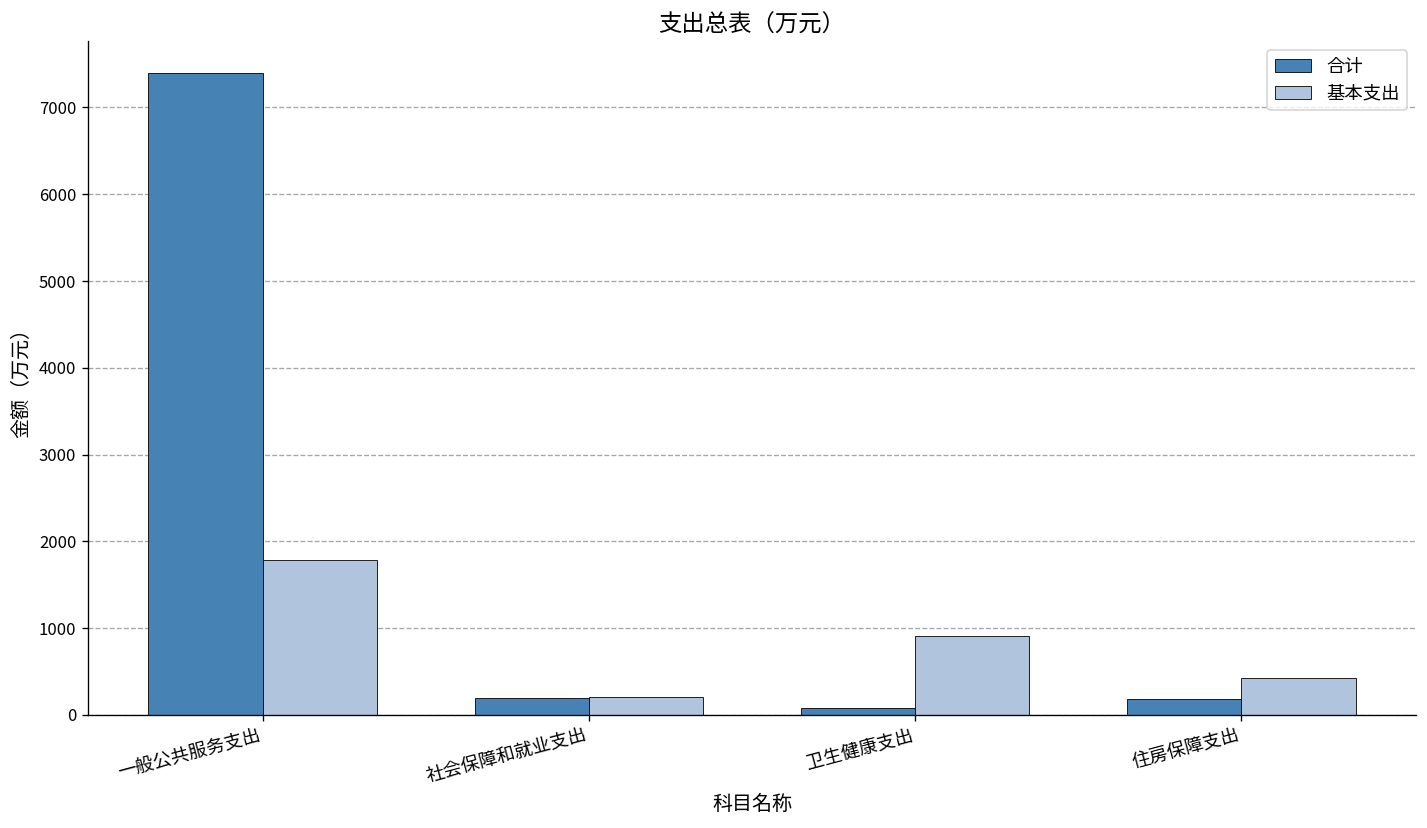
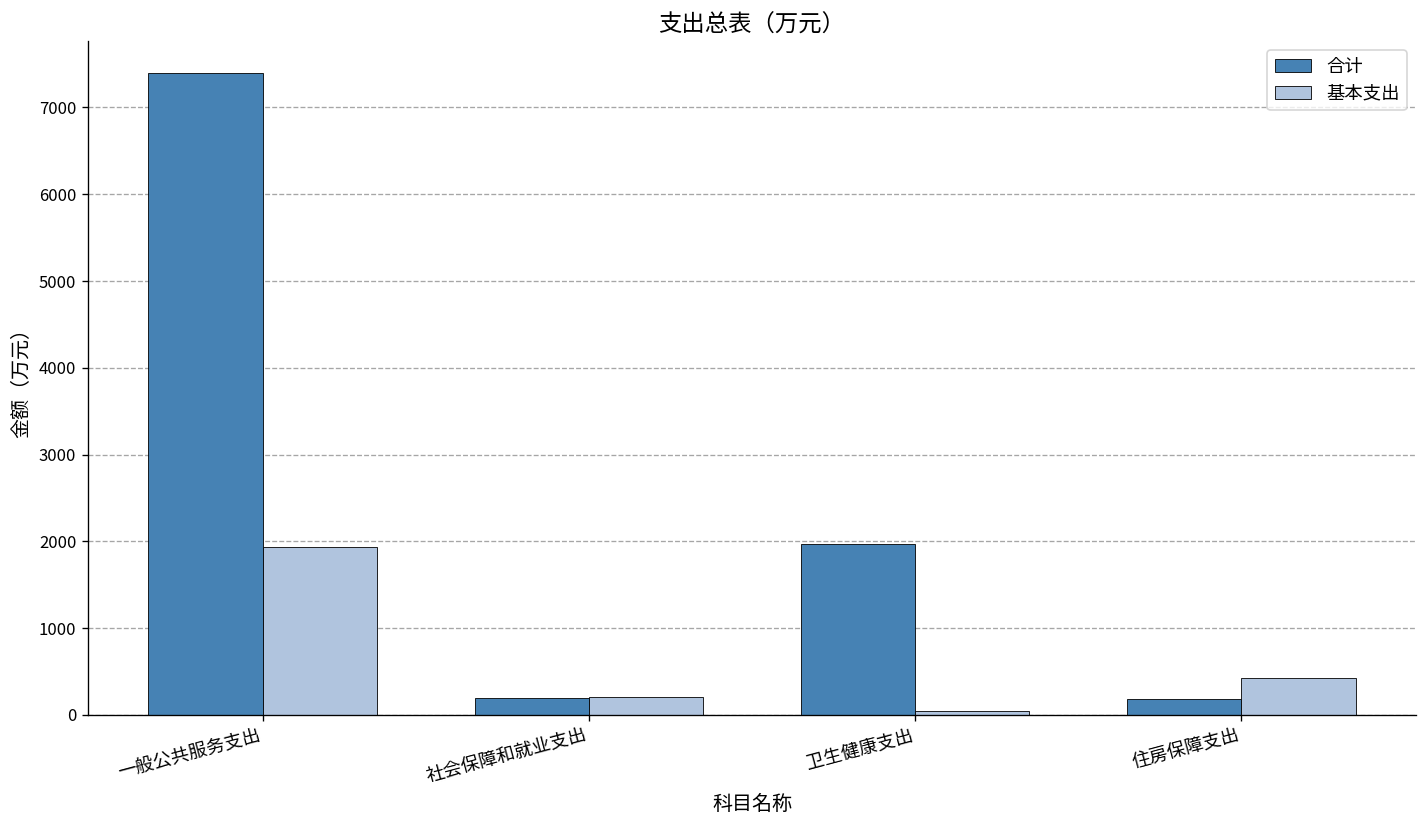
基本支出, 一般公共服务支出: 1800 -> 1900
合计, 卫生健康支出: 100 -> 2000
基本支出, 卫生健康支出: 900 -> 0
